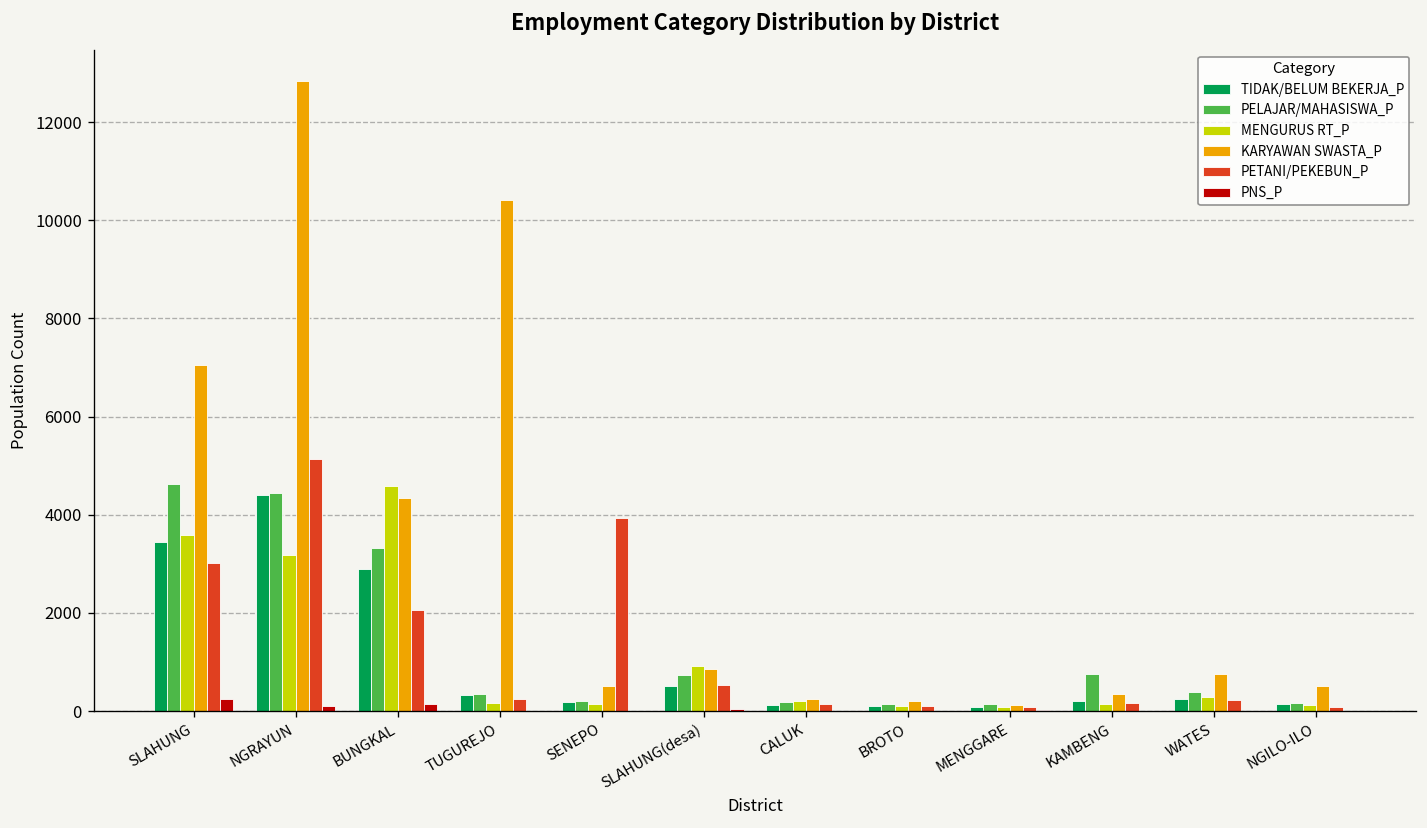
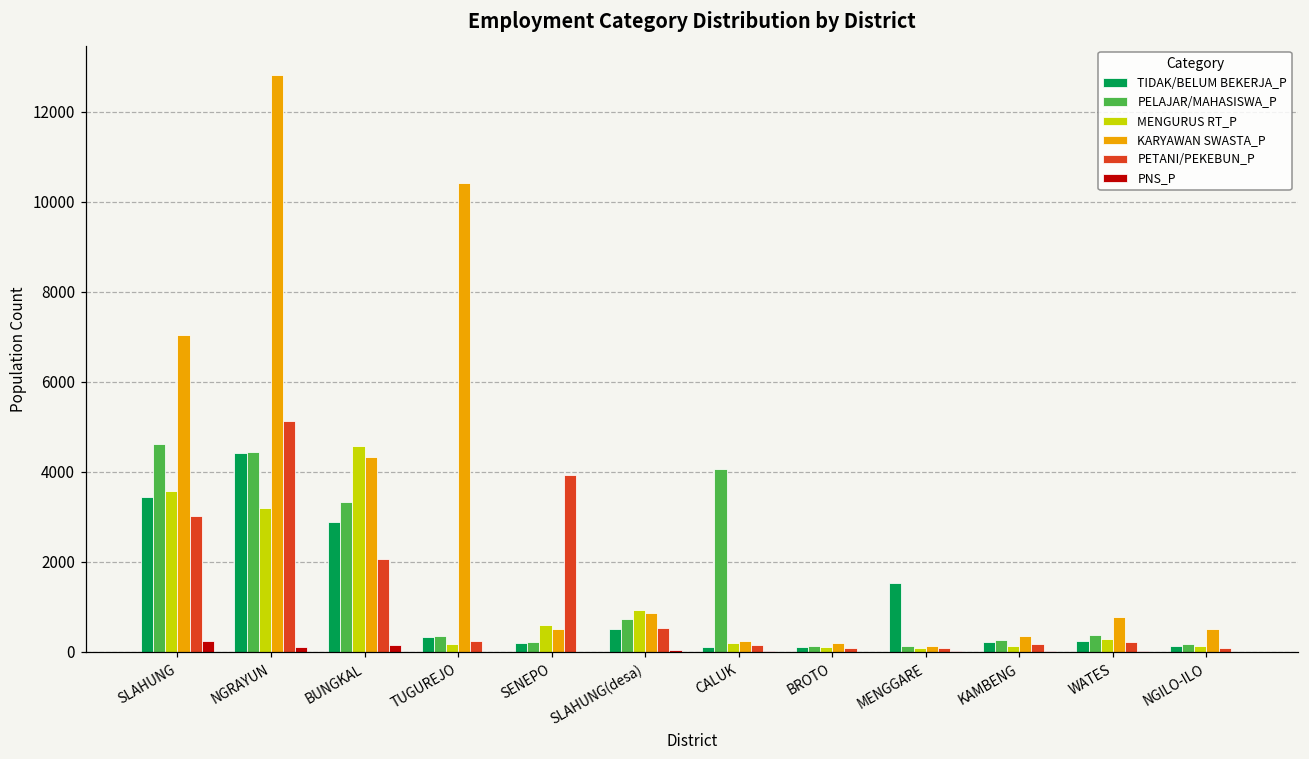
MENGURUS RT_P, SENEPO: 100 -> 600
PELAJAR/MAHASISWA_P, CALUK: 200 -> 4100
TIDAK/BELUM BEKERJA_P, MENGGARE: 100 -> 1500
PELAJAR/MAHASISWA_P, KAMBENG: 800 -> 300
